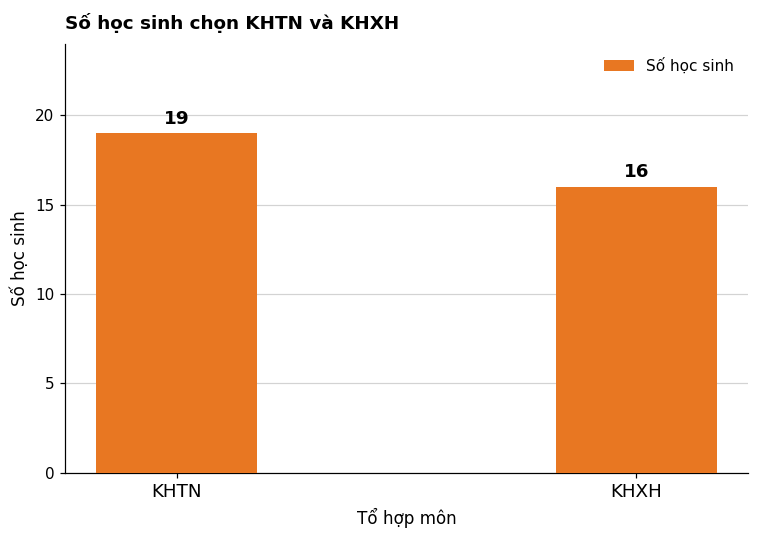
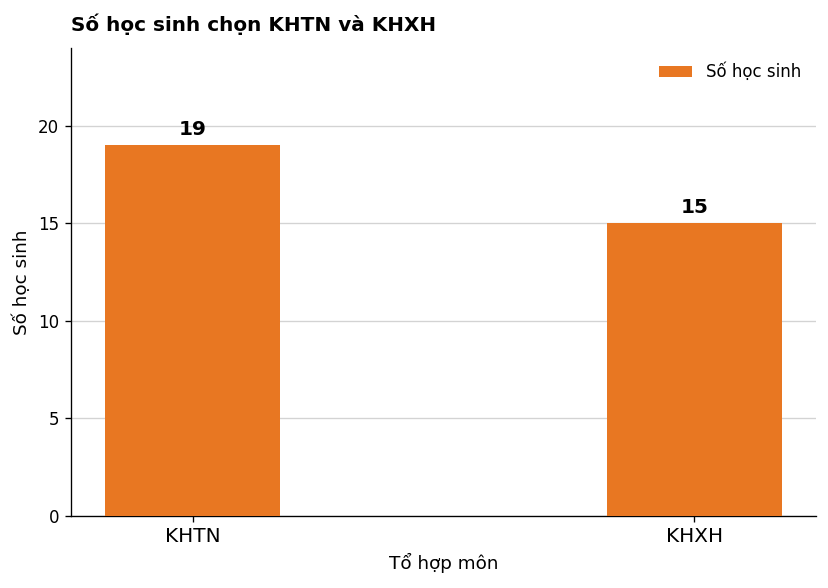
KHXH: 16 -> 15
